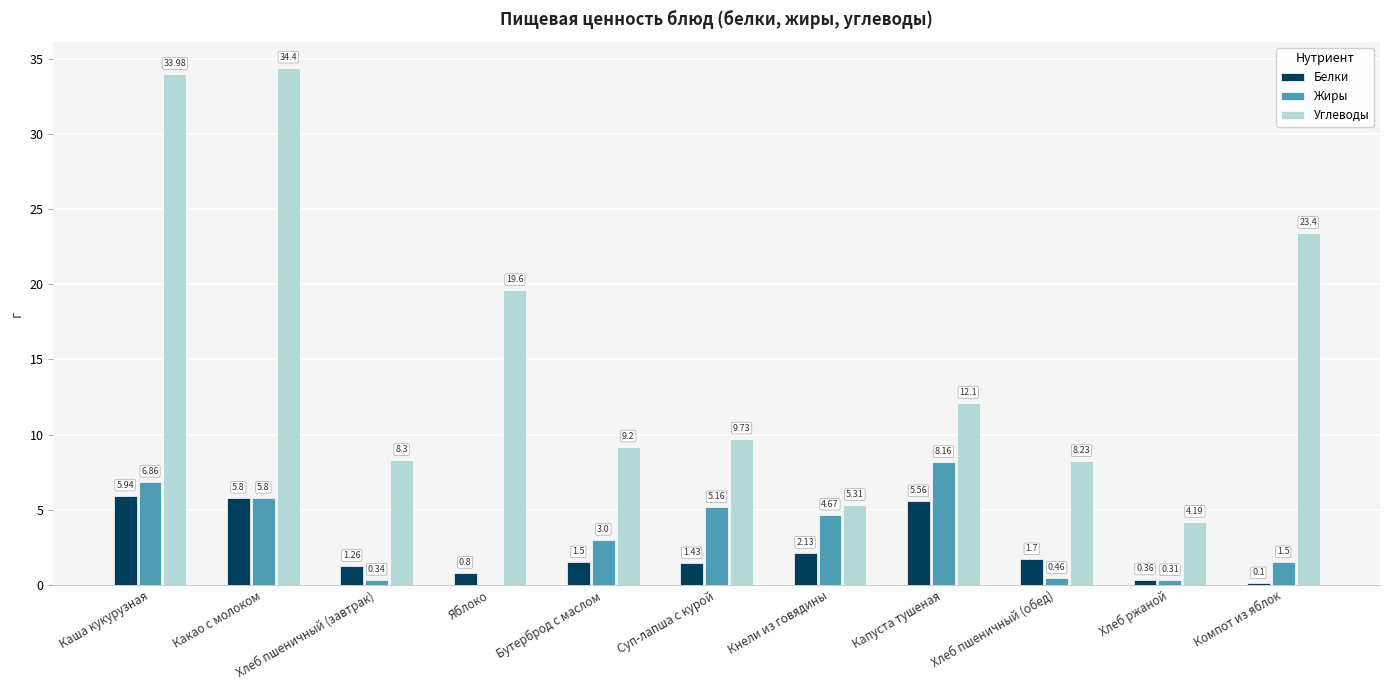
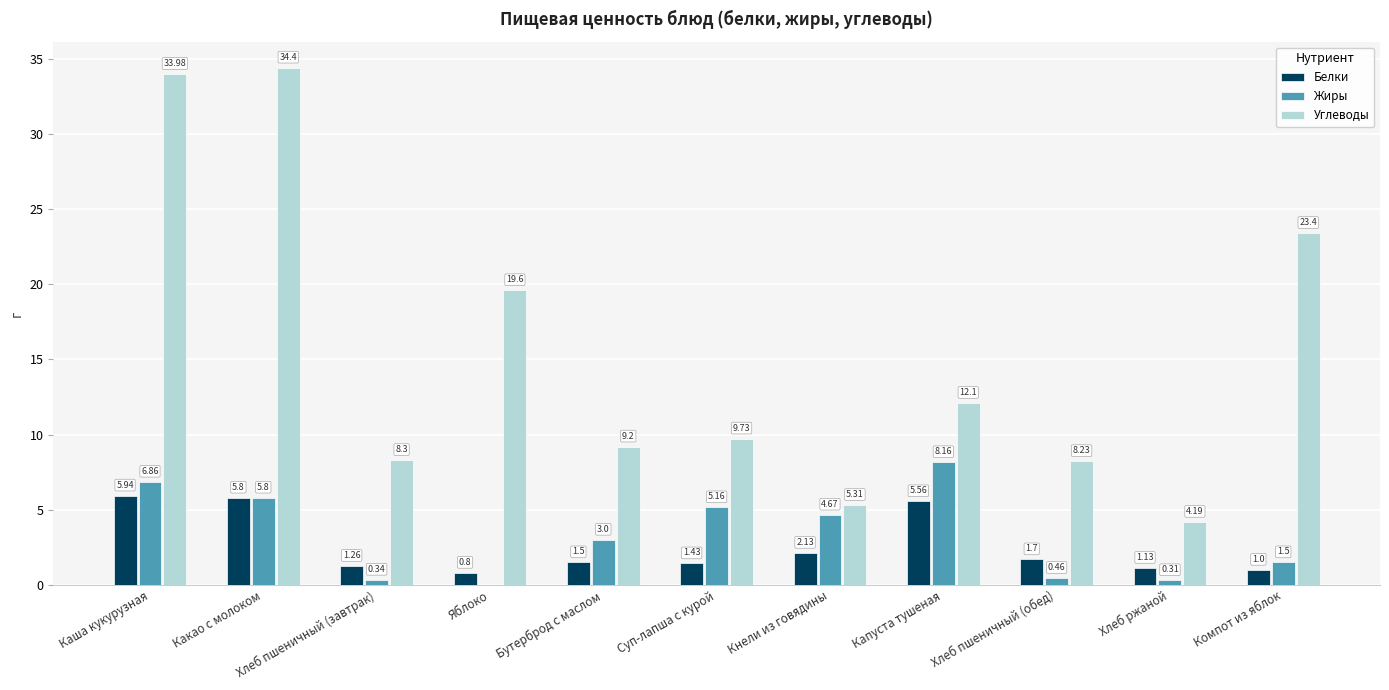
Белки, Хлеб ржаной: 0.36 -> 1.13
Белки, Компот из яблок: 0.1 -> 1.0
